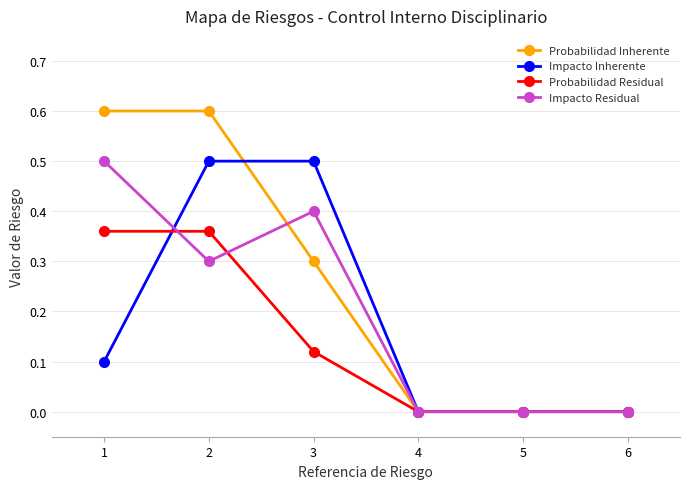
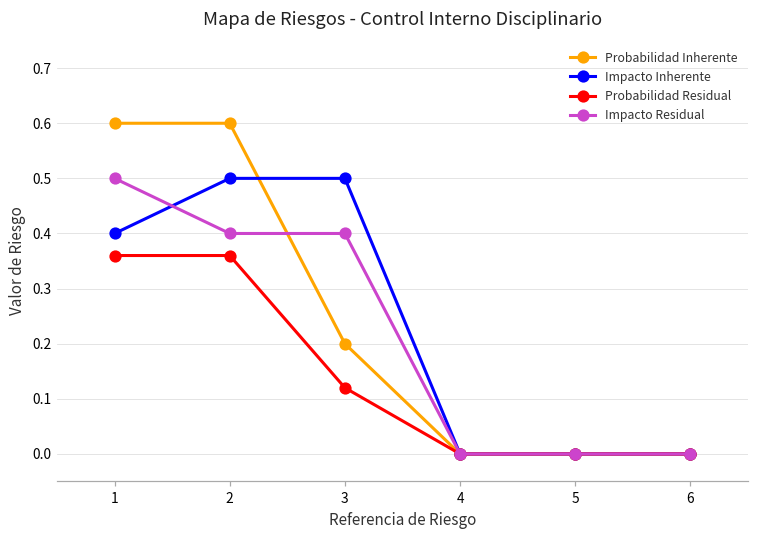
Impacto Inherente, 1: 0.1 -> 0.4
Impacto Residual, 2: 0.3 -> 0.4
Probabilidad Inherente, 3: 0.3 -> 0.2
